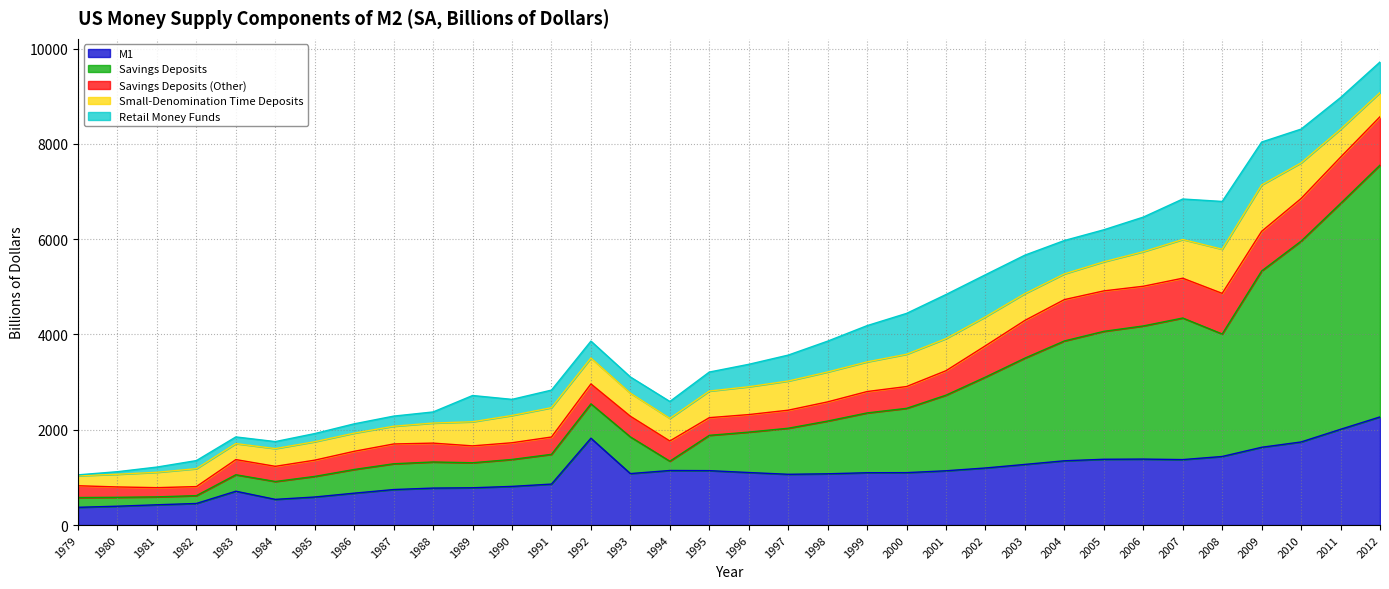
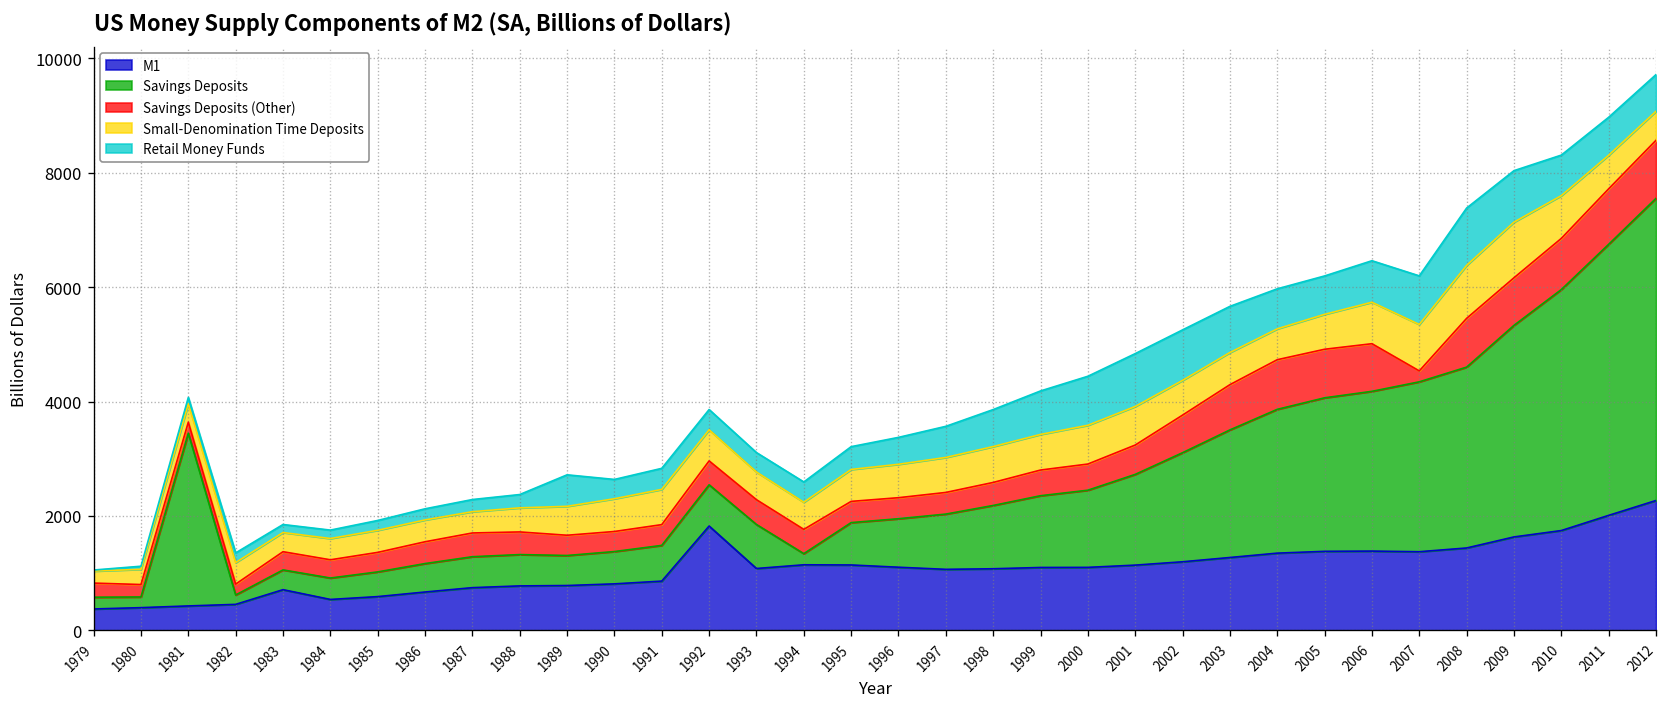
Savings Deposits, 1981: 200 -> 3000
Savings Deposits (Other), 2007: 800 -> 200
Savings Deposits, 2008: 2600 -> 3200
